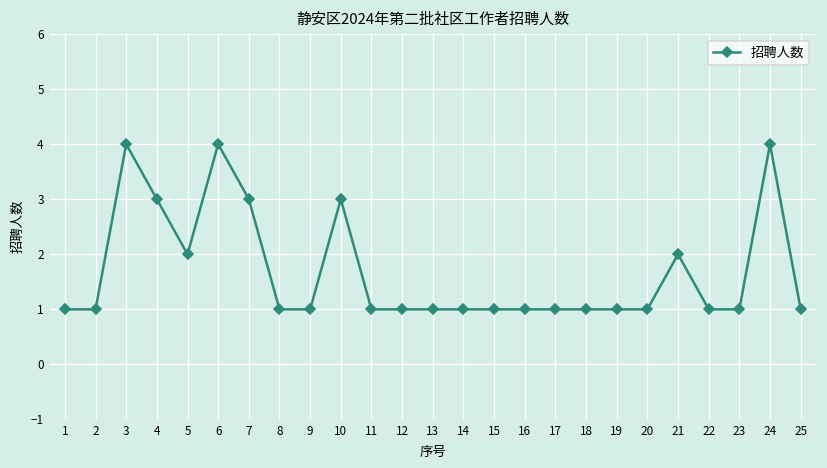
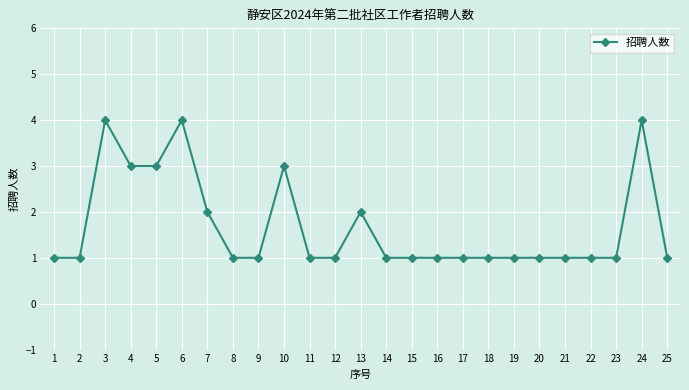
5: 2 -> 3
7: 3 -> 2
13: 1 -> 2
21: 2 -> 1
